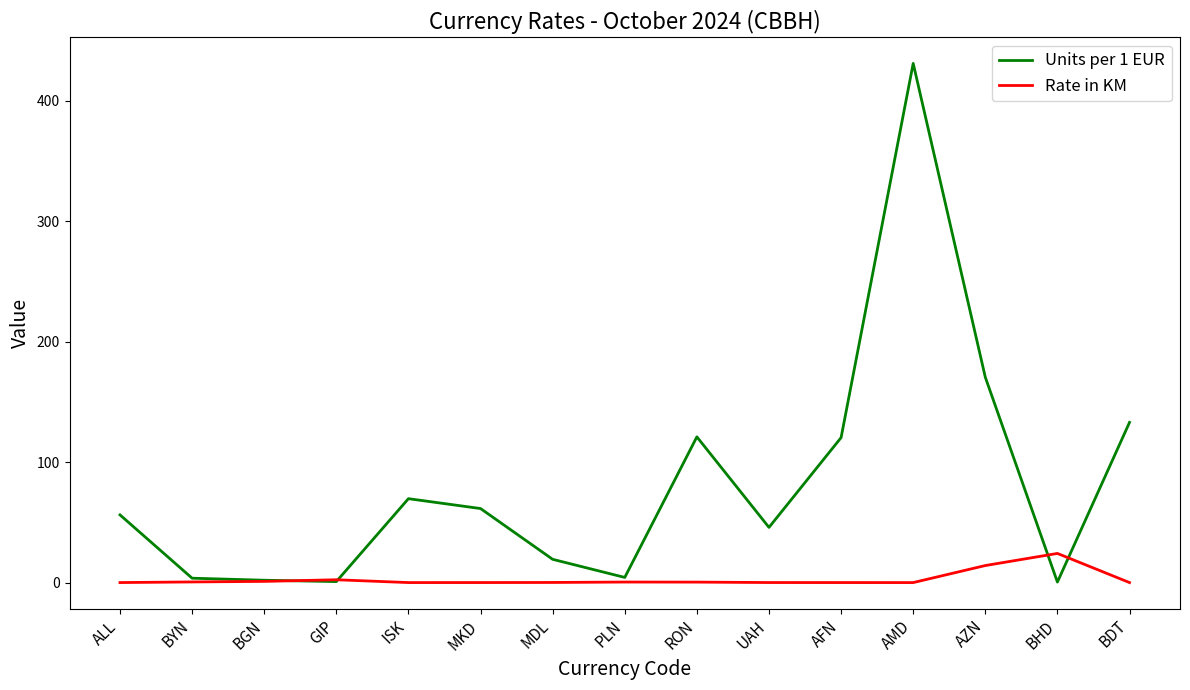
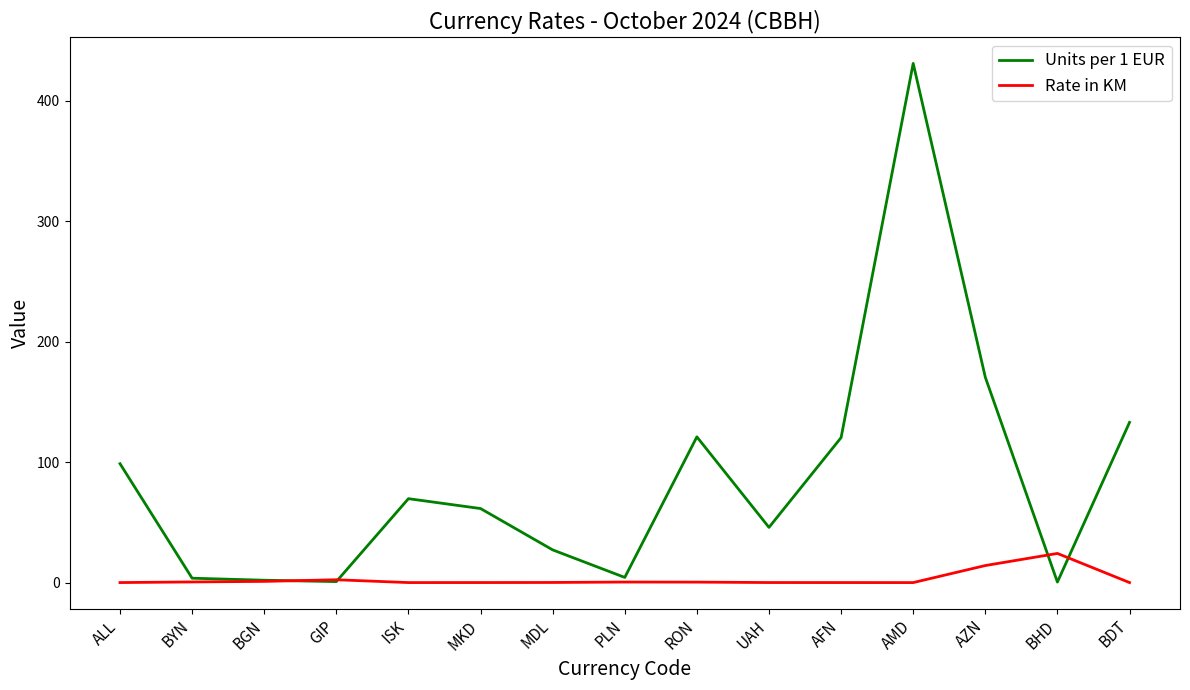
Units per 1 EUR, ALL: 56 -> 99
Units per 1 EUR, MDL: 19 -> 27
